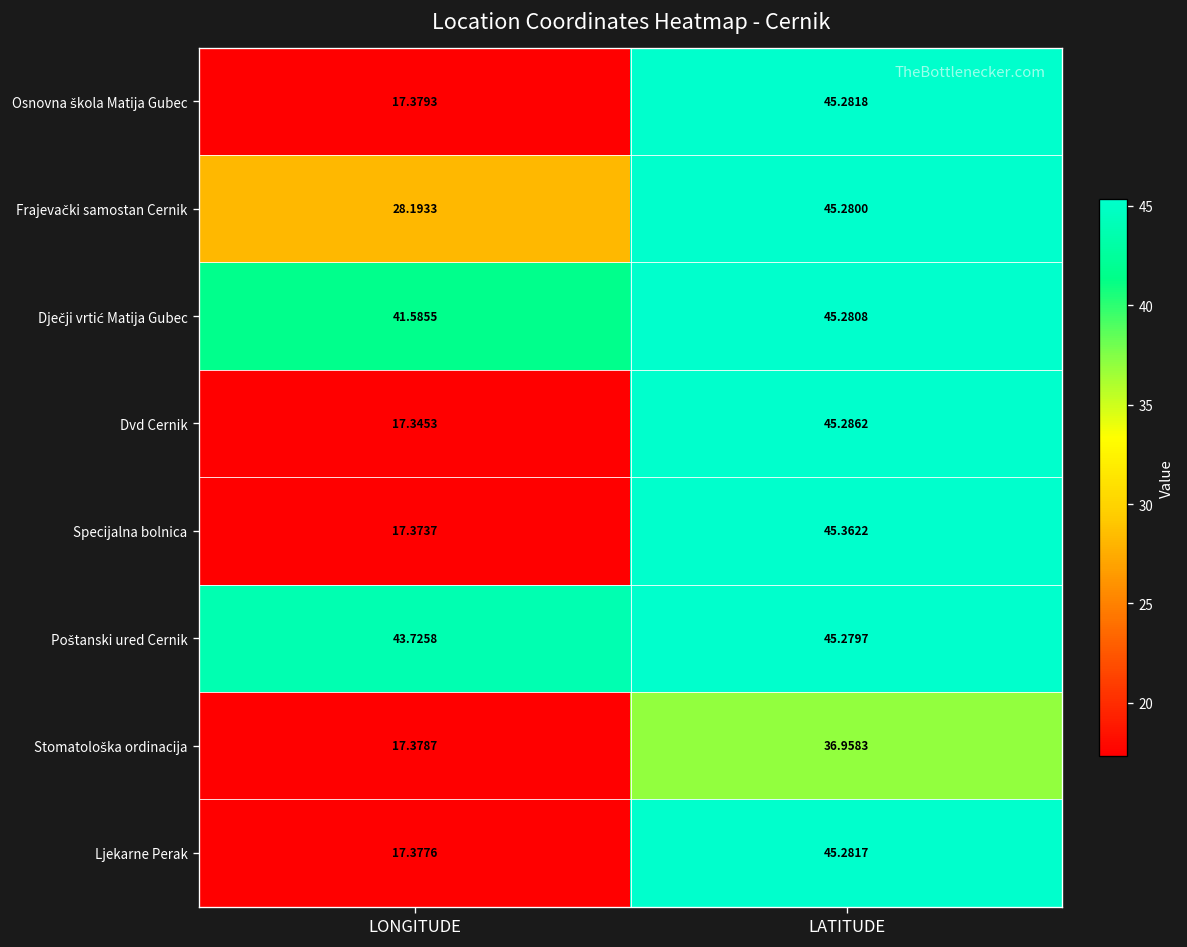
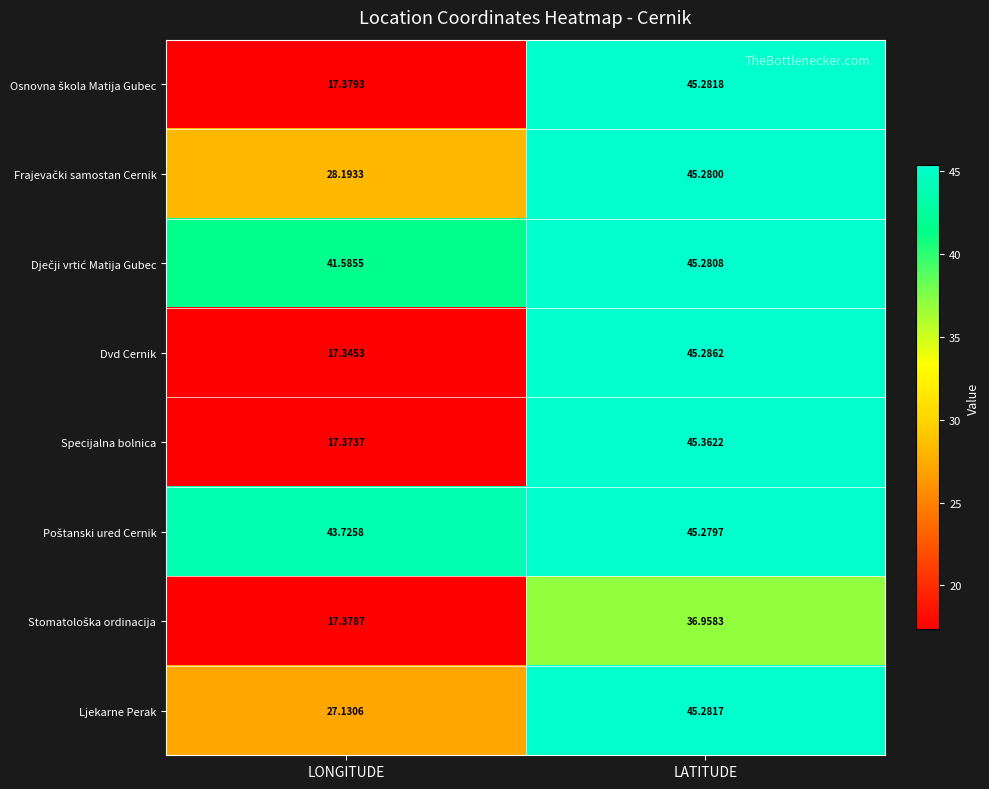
Ljekarne Perak, LONGITUDE: 17.3776 -> 27.1306
